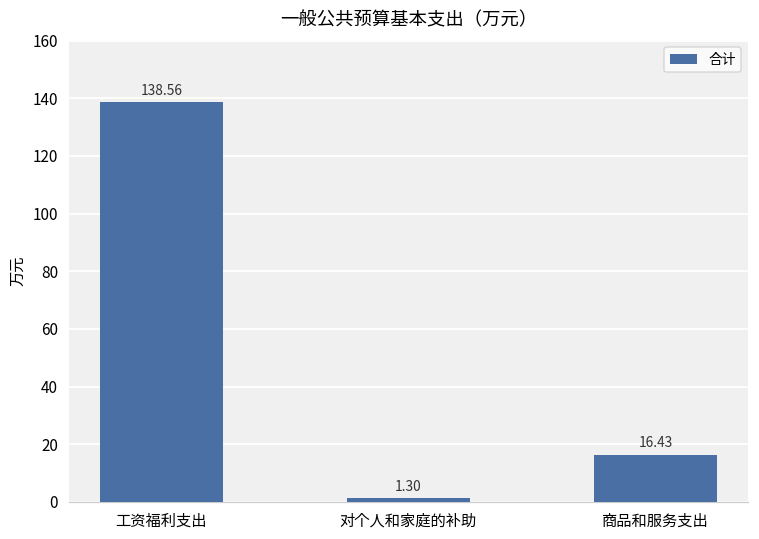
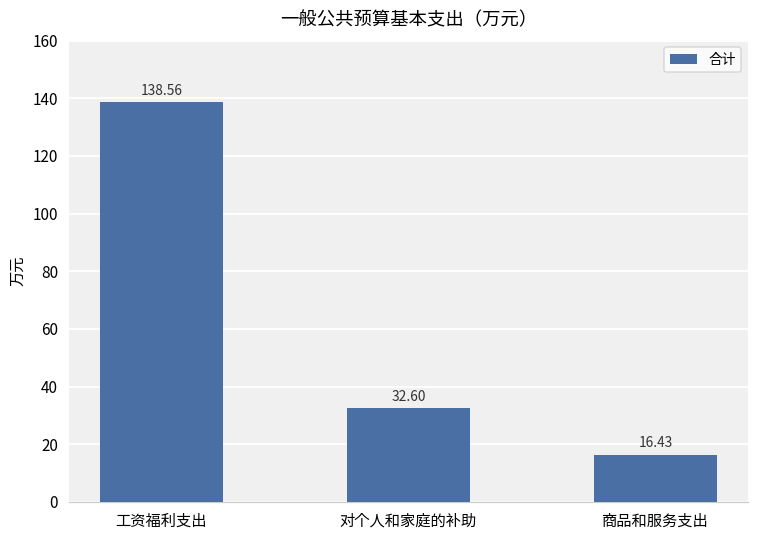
对个人和家庭的补助: 1.30 -> 32.60
